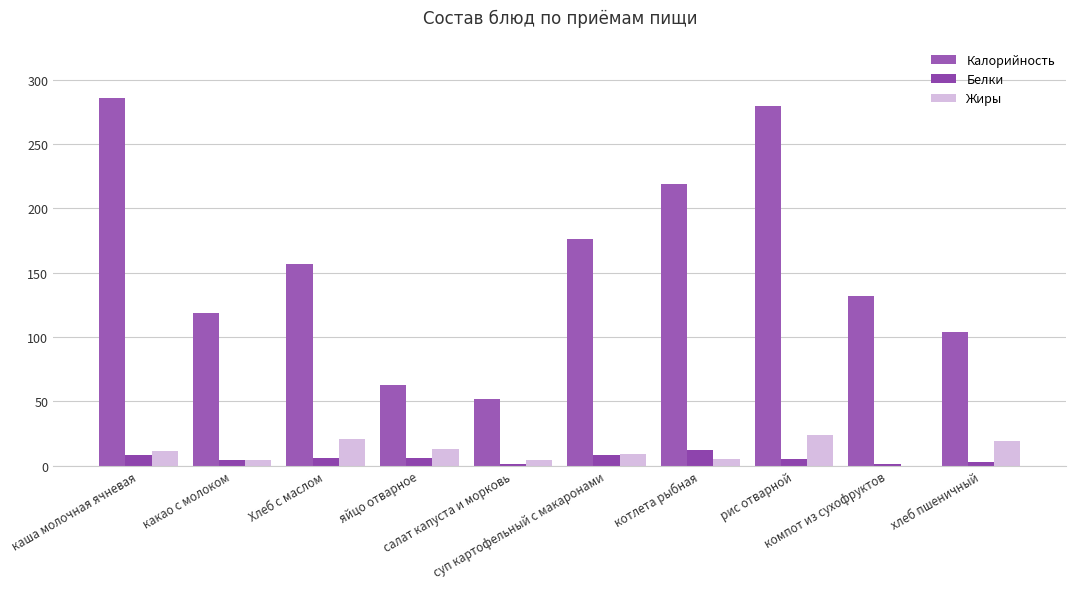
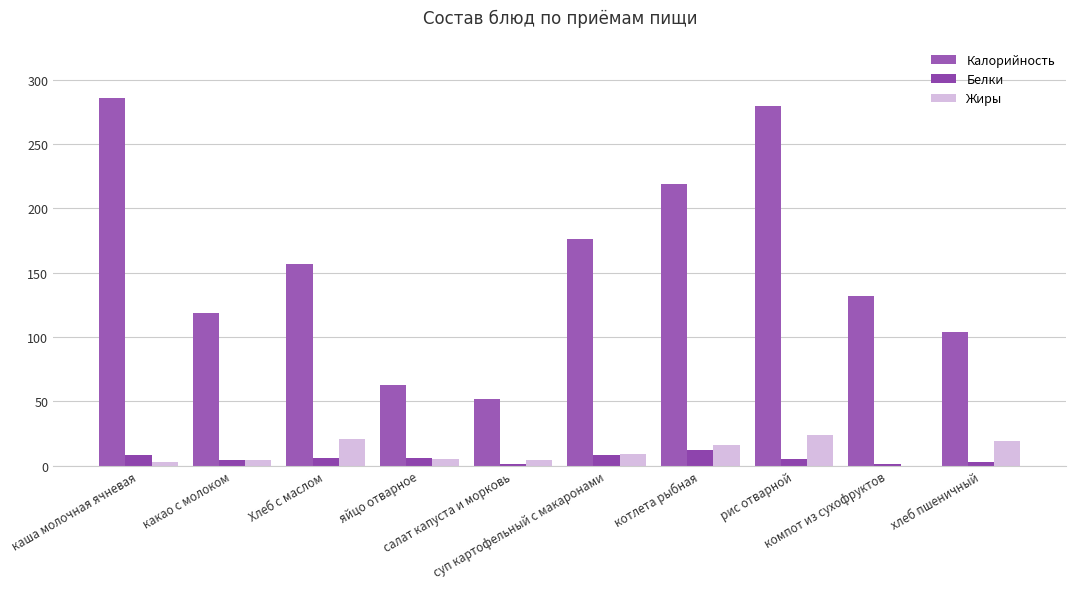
Жиры, каша молочная ячневая: 11 -> 3
Жиры, яйцо отварное: 13 -> 5
Жиры, котлета рыбная: 5 -> 16
